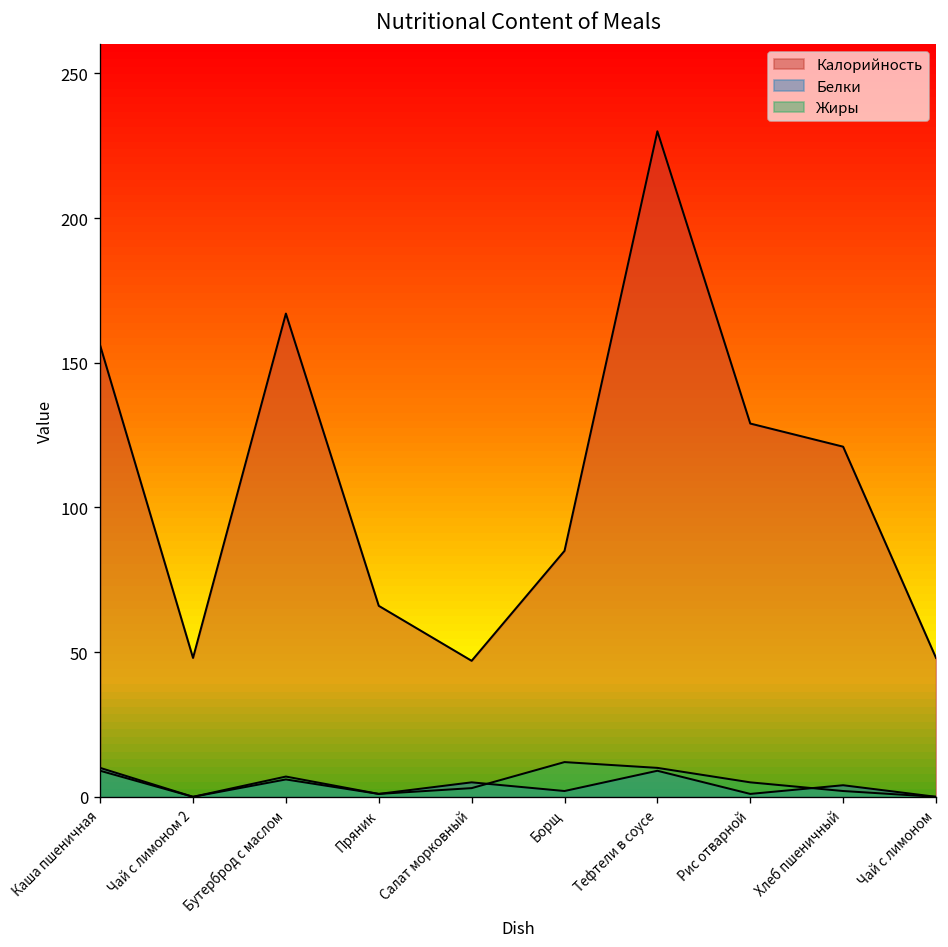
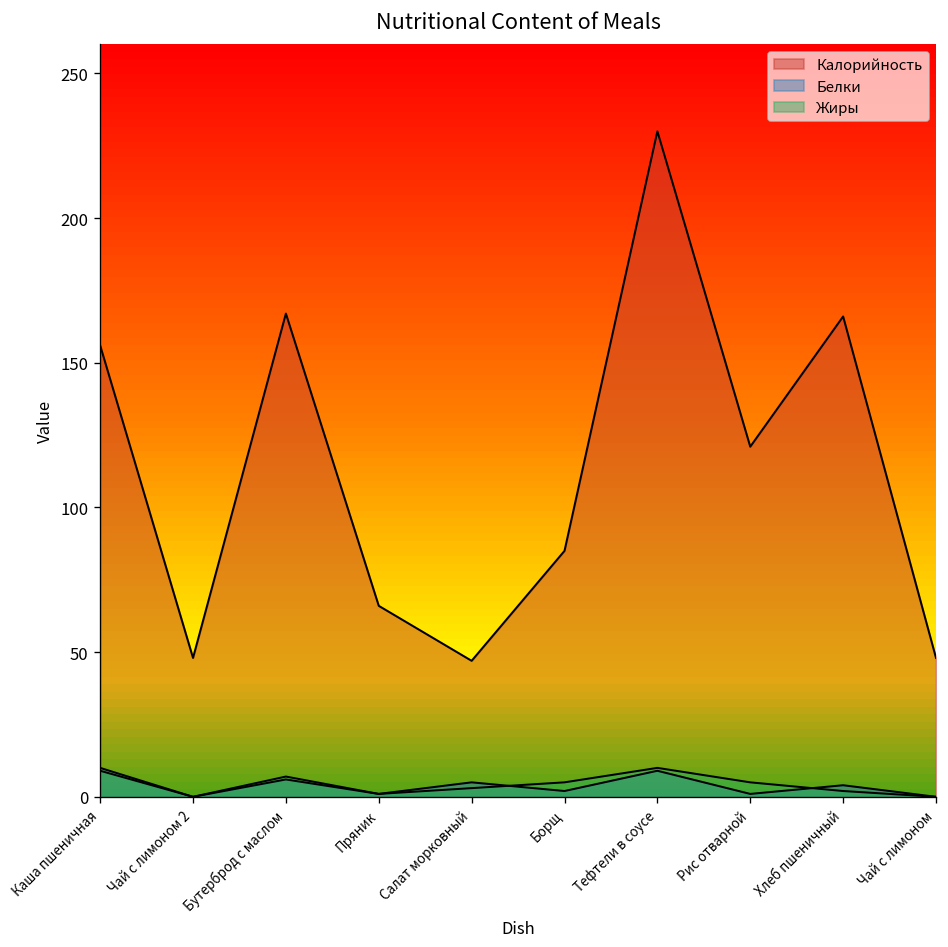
Жиры, Борщ: 12 -> 5
Калорийность, Рис отварной: 129 -> 121
Калорийность, Хлеб пшеничный: 121 -> 166
